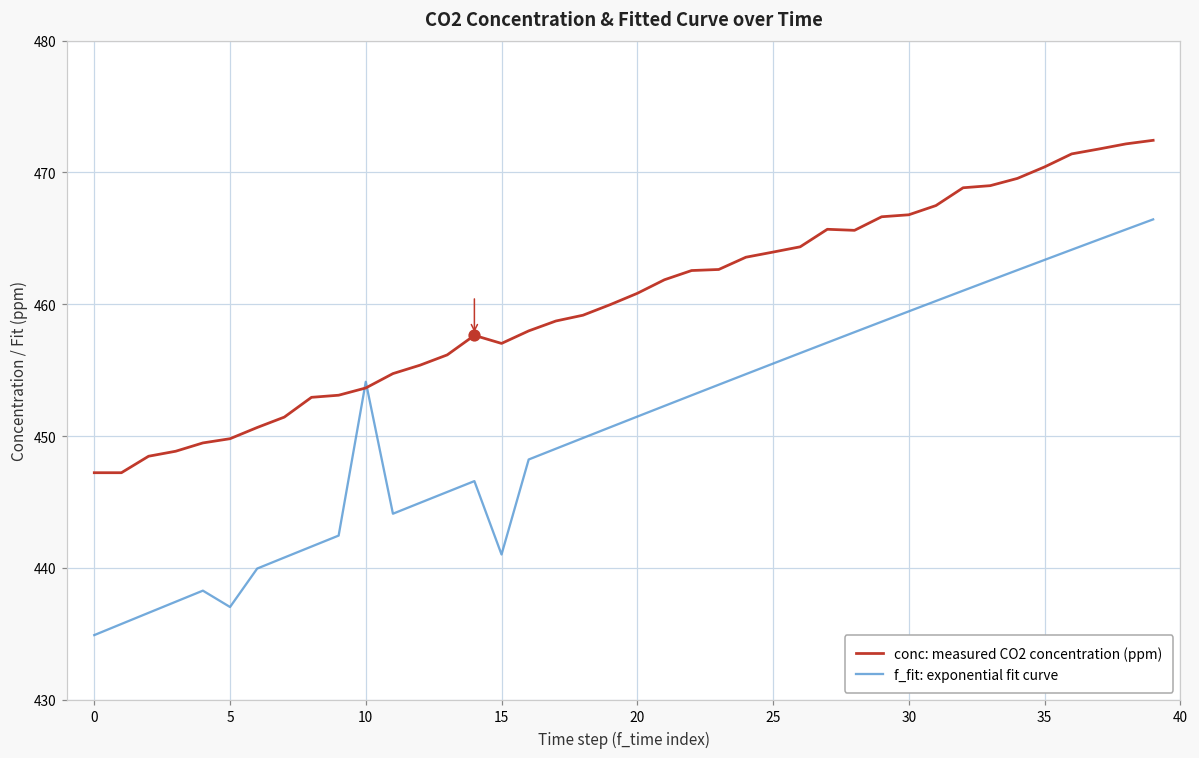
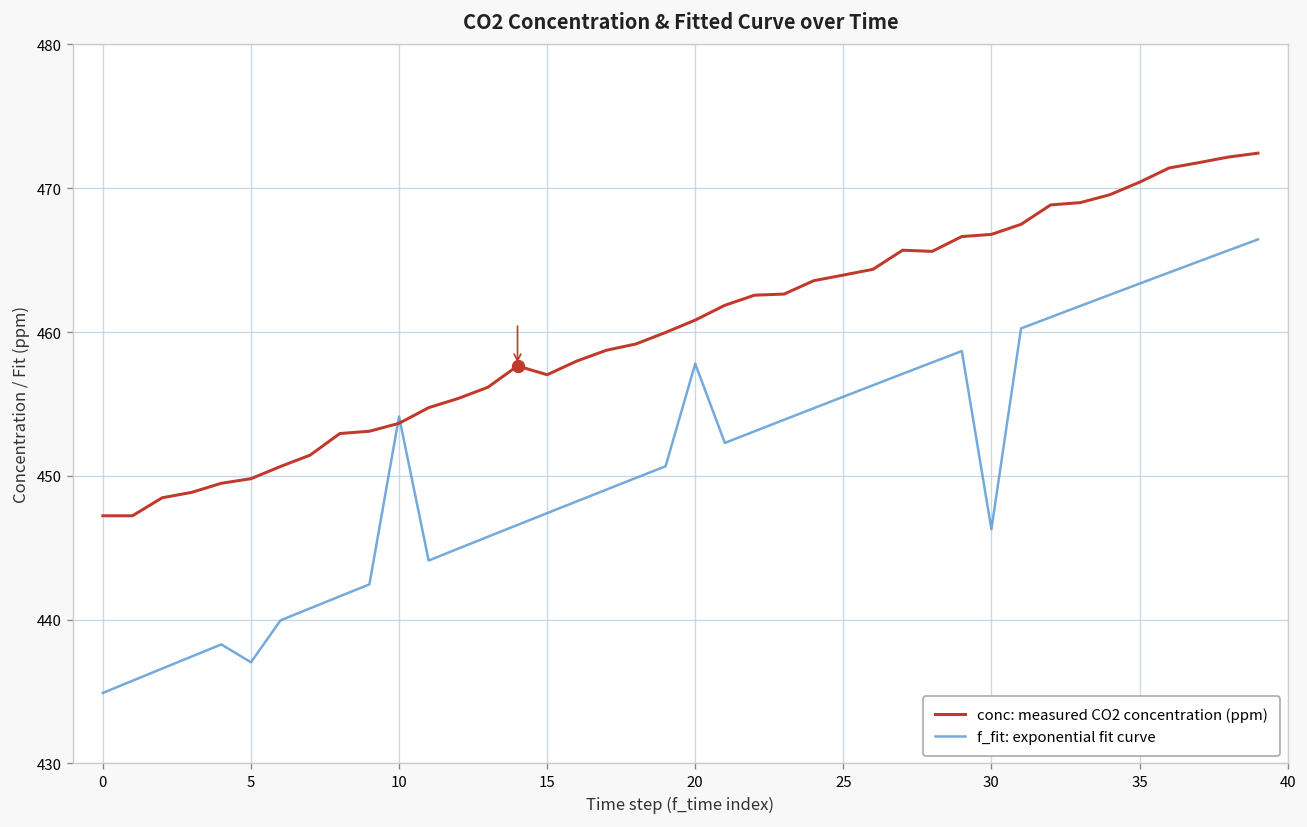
f_fit: exponential fit curve, 15: 441.0 -> 447.4
f_fit: exponential fit curve, 20: 451.5 -> 457.8
f_fit: exponential fit curve, 30: 459.5 -> 446.3
